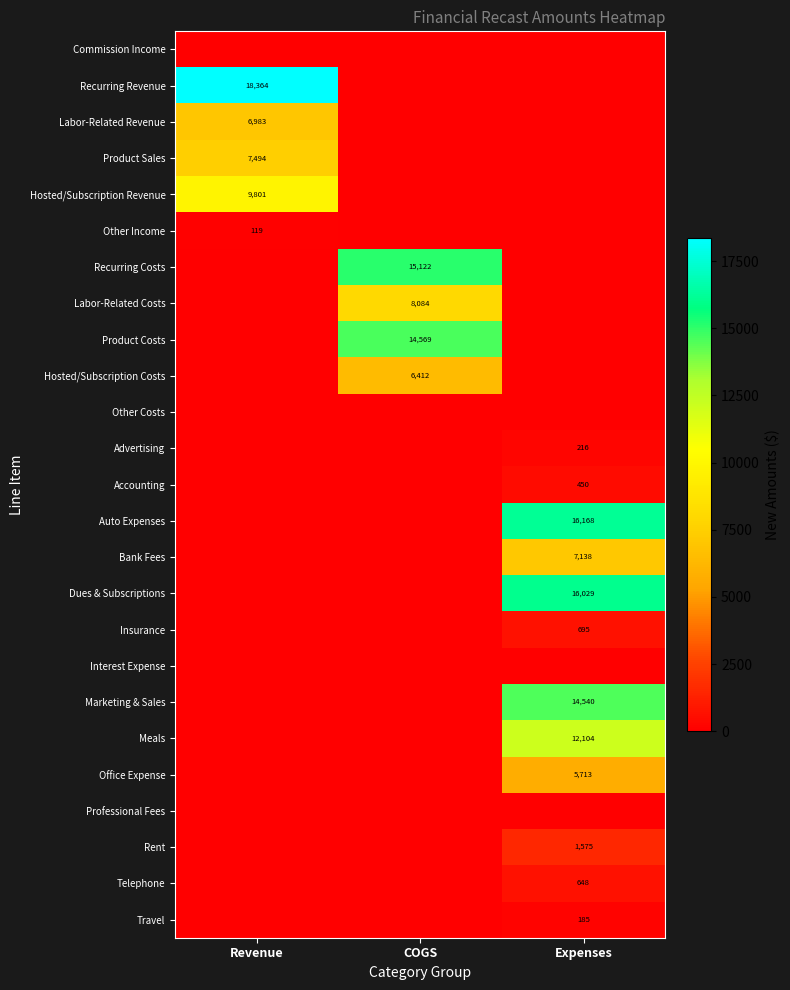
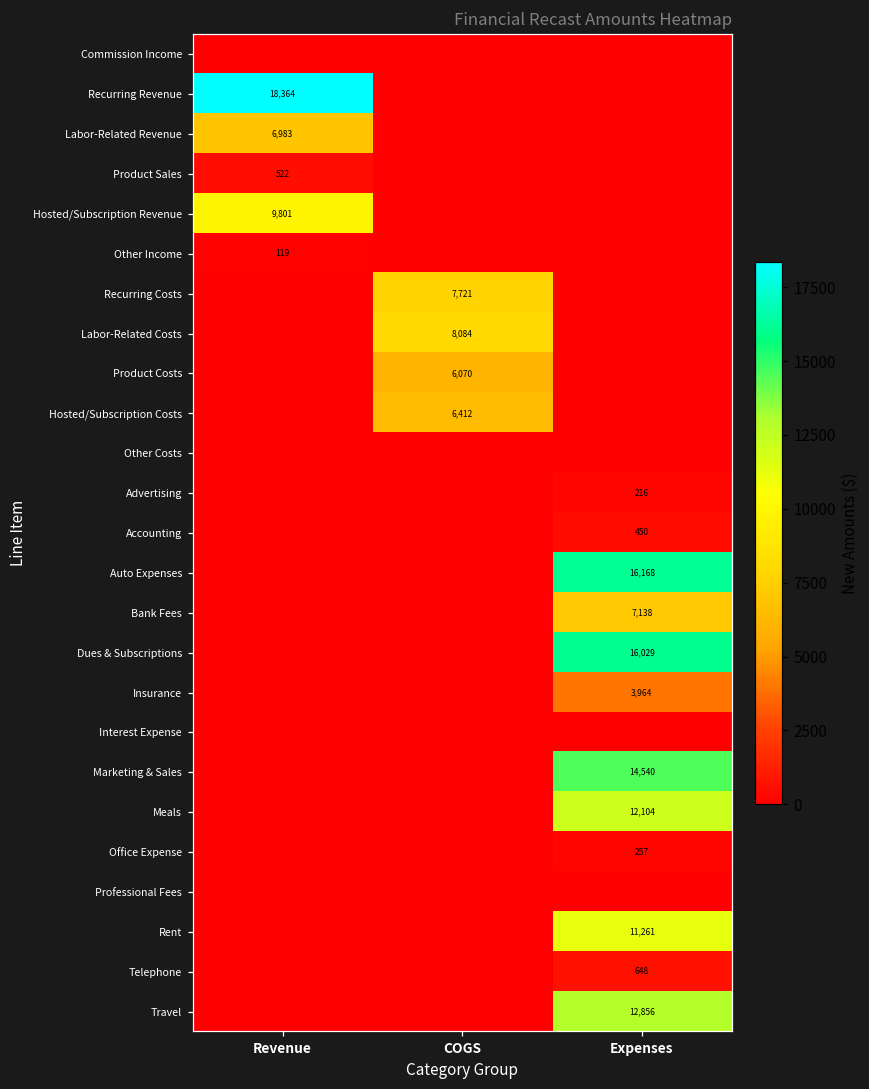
Product Sales, Revenue: 7,494 -> 522
Recurring Costs, COGS: 15,122 -> 7,721
Product Costs, COGS: 14,569 -> 6,070
Insurance, Expenses: 695 -> 3,964
Office Expense, Expenses: 5,713 -> 257
Rent, Expenses: 1,575 -> 11,261
Travel, Expenses: 185 -> 12,856
